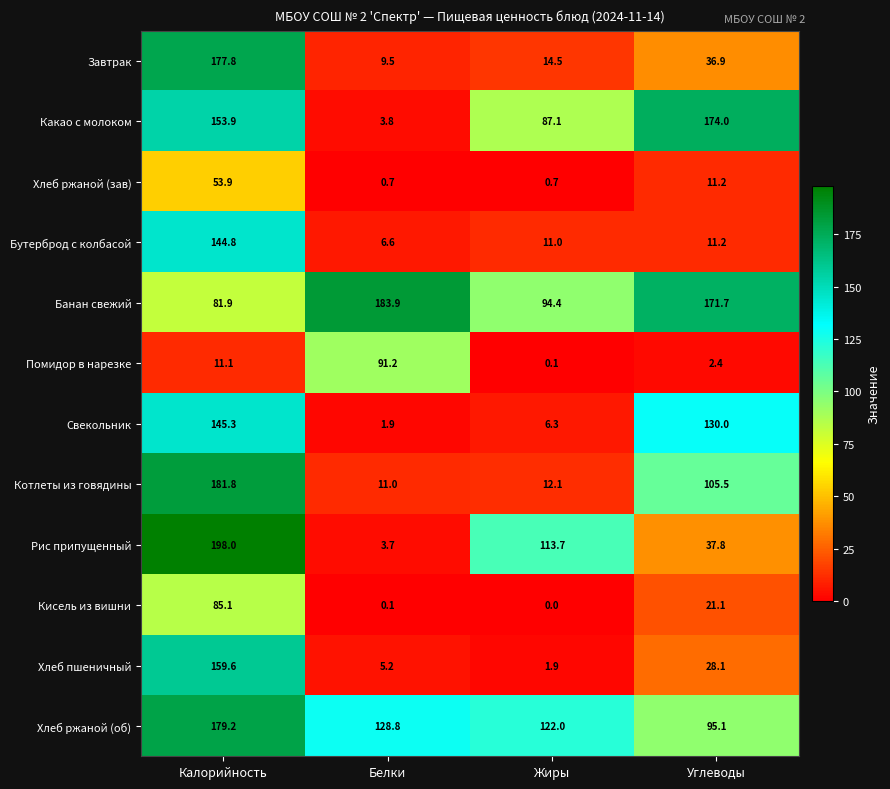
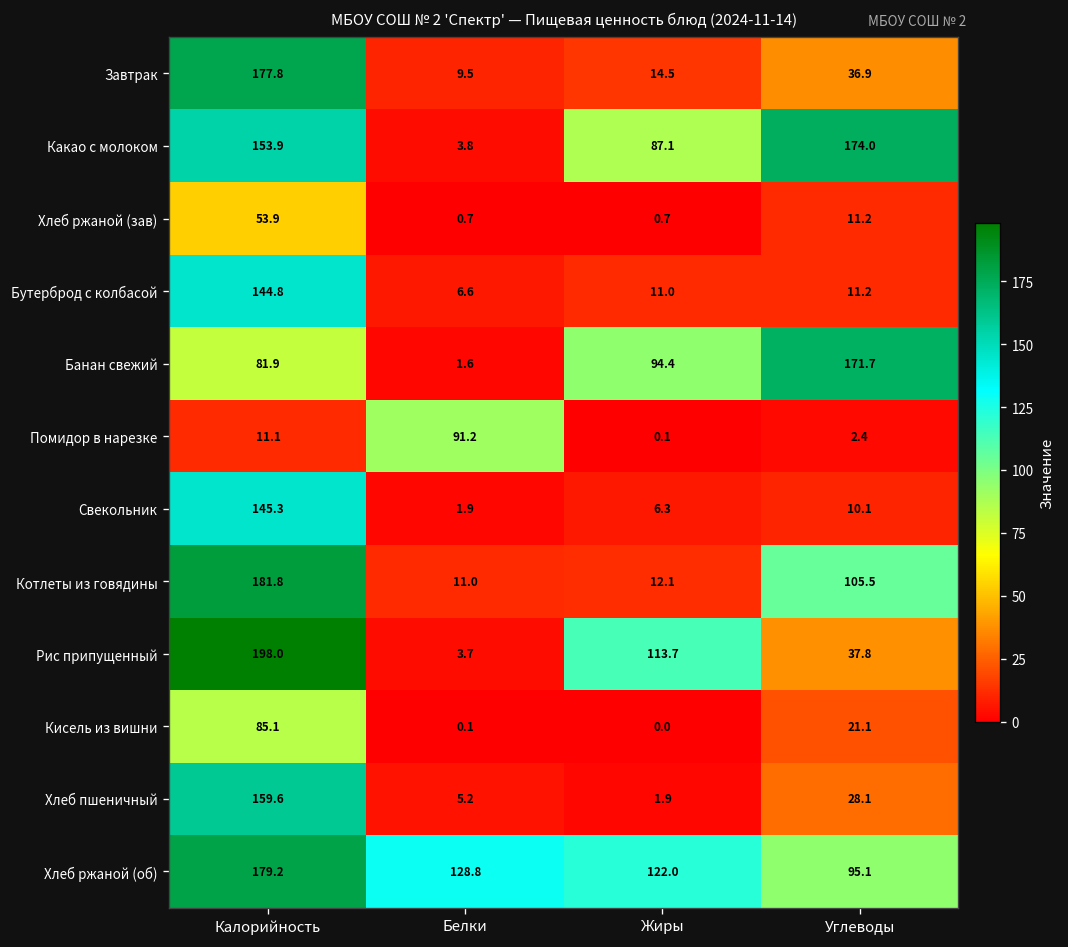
Банан свежий, Белки: 183.9 -> 1.6
Свекольник, Углеводы: 130.0 -> 10.1
